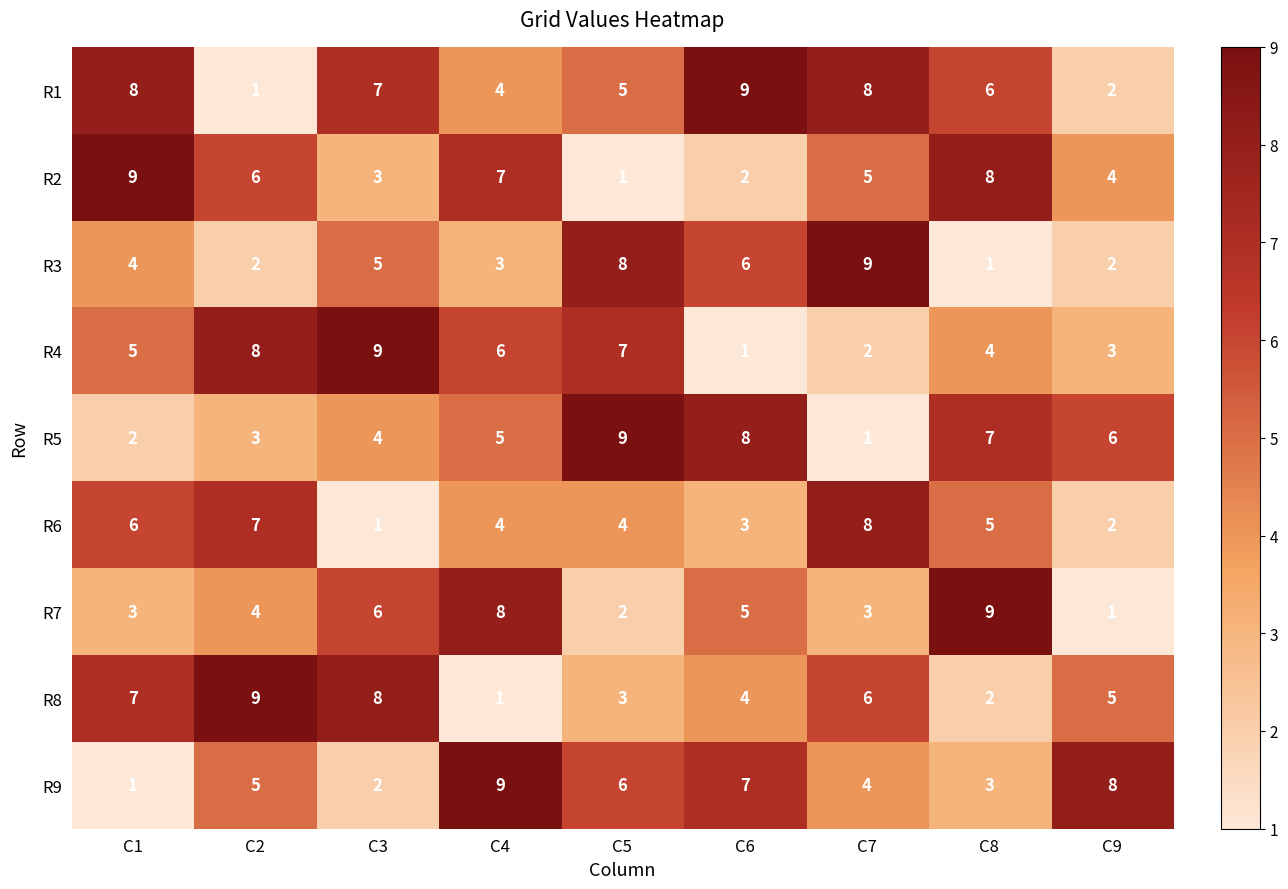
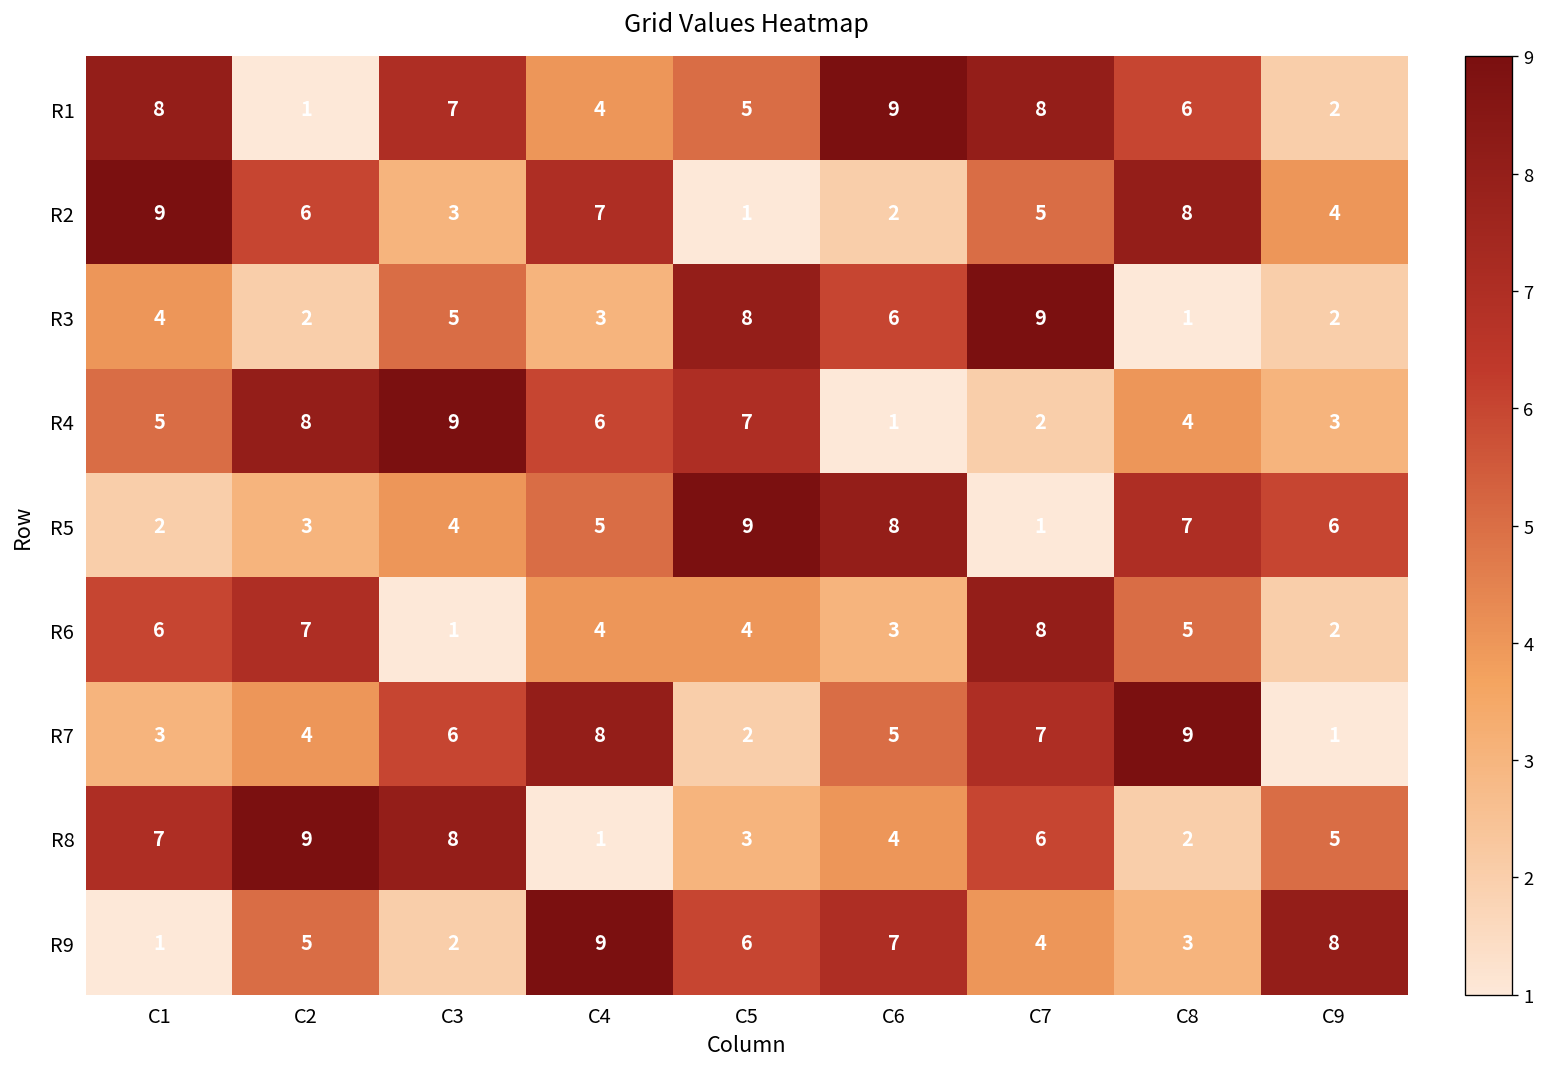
R7, C7: 3 -> 7
